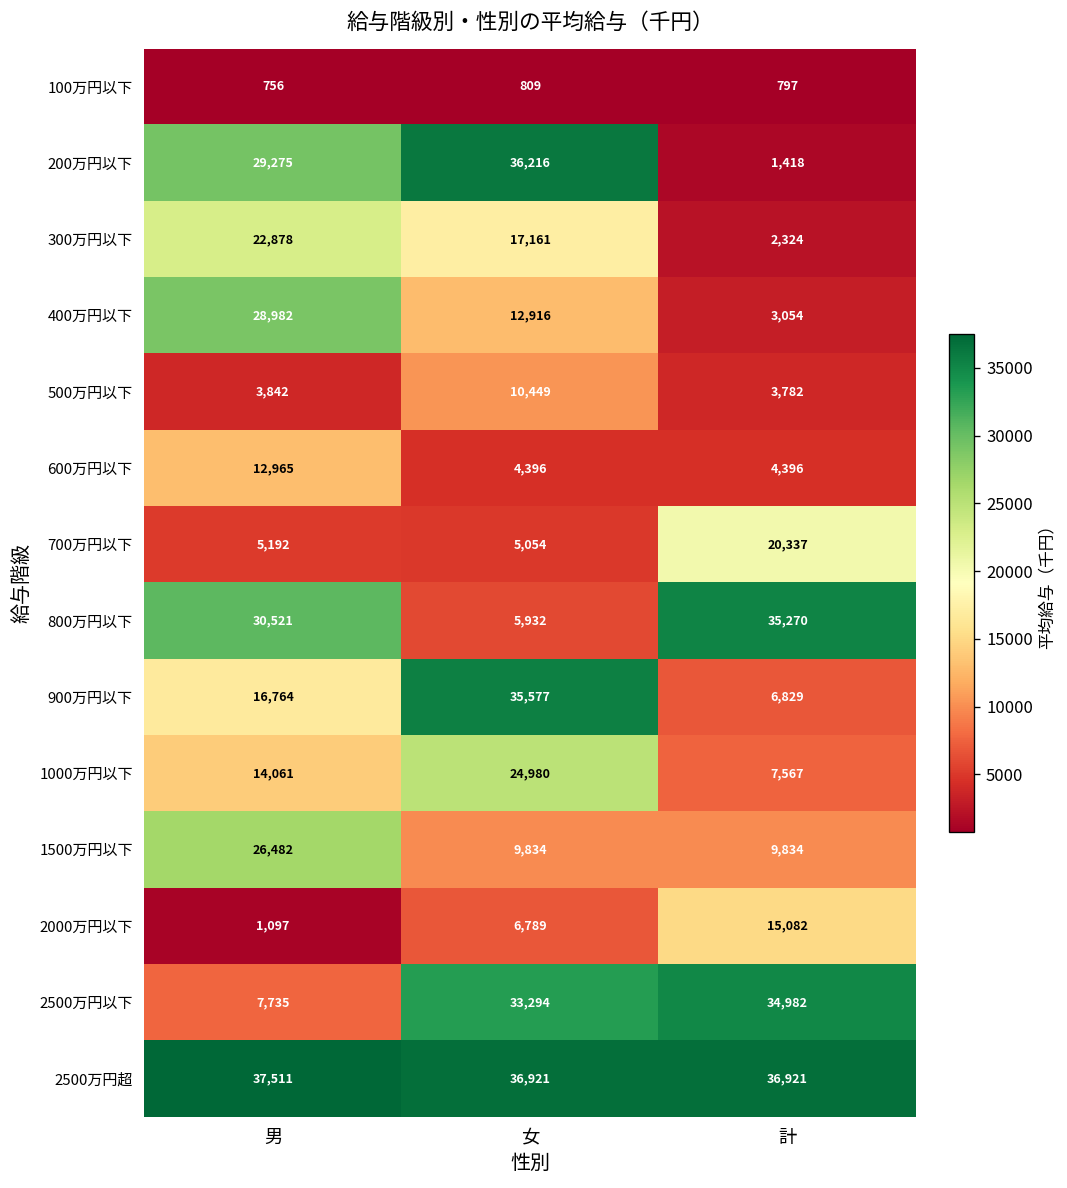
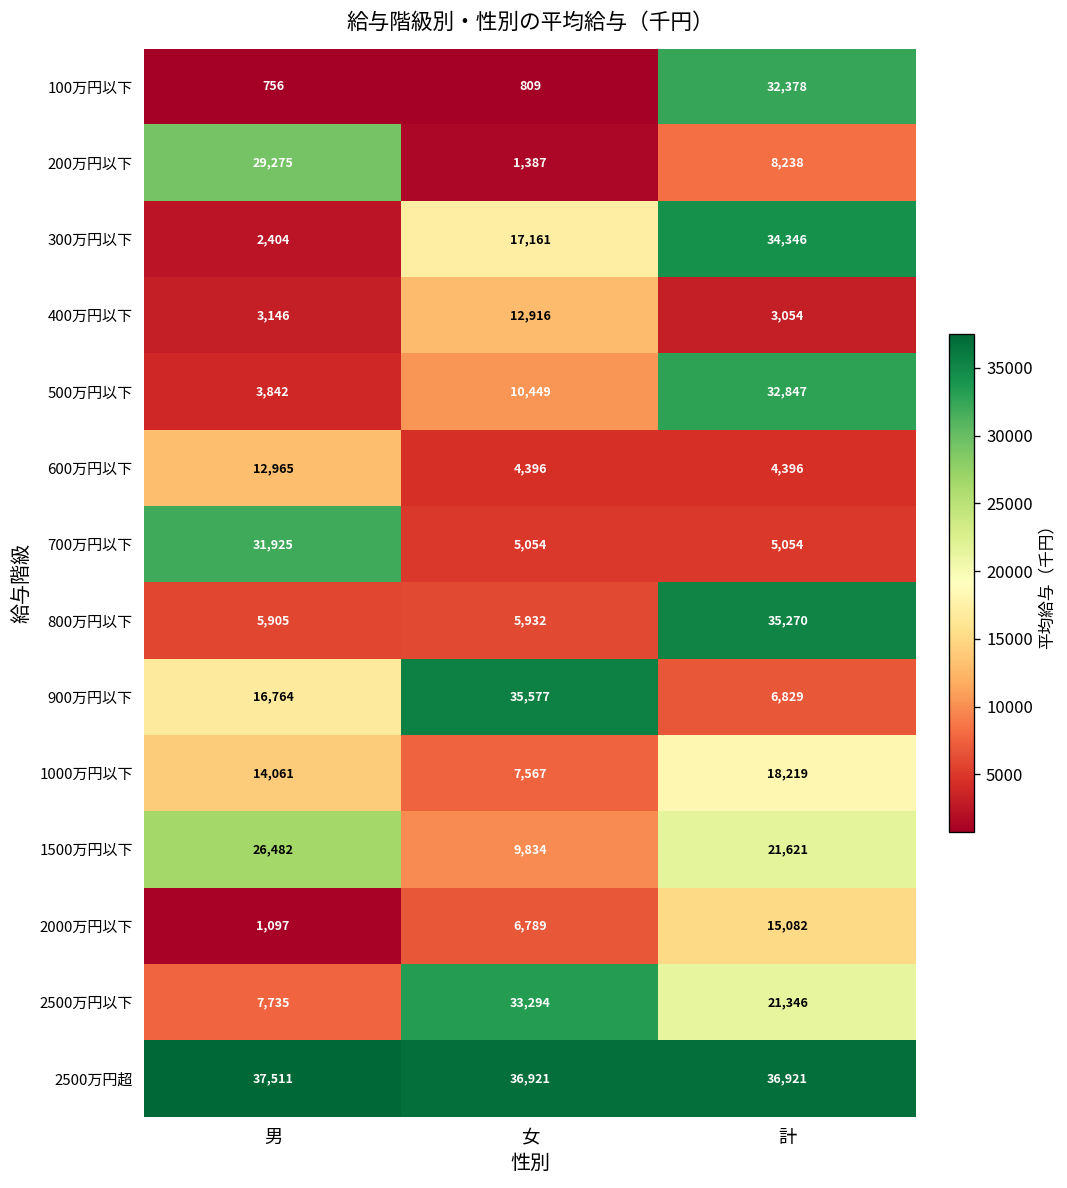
100万円以下, 計: 797 -> 32,378
200万円以下, 女: 36,216 -> 1,387
200万円以下, 計: 1,418 -> 8,238
300万円以下, 男: 22,878 -> 2,404
300万円以下, 計: 2,324 -> 34,346
400万円以下, 男: 28,982 -> 3,146
500万円以下, 計: 3,782 -> 32,847
700万円以下, 男: 5,192 -> 31,925
700万円以下, 計: 20,337 -> 5,054
800万円以下, 男: 30,521 -> 5,905
1000万円以下, 女: 24,980 -> 7,567
1000万円以下, 計: 7,567 -> 18,219
1500万円以下, 計: 9,834 -> 21,621
2500万円以下, 計: 34,982 -> 21,346
